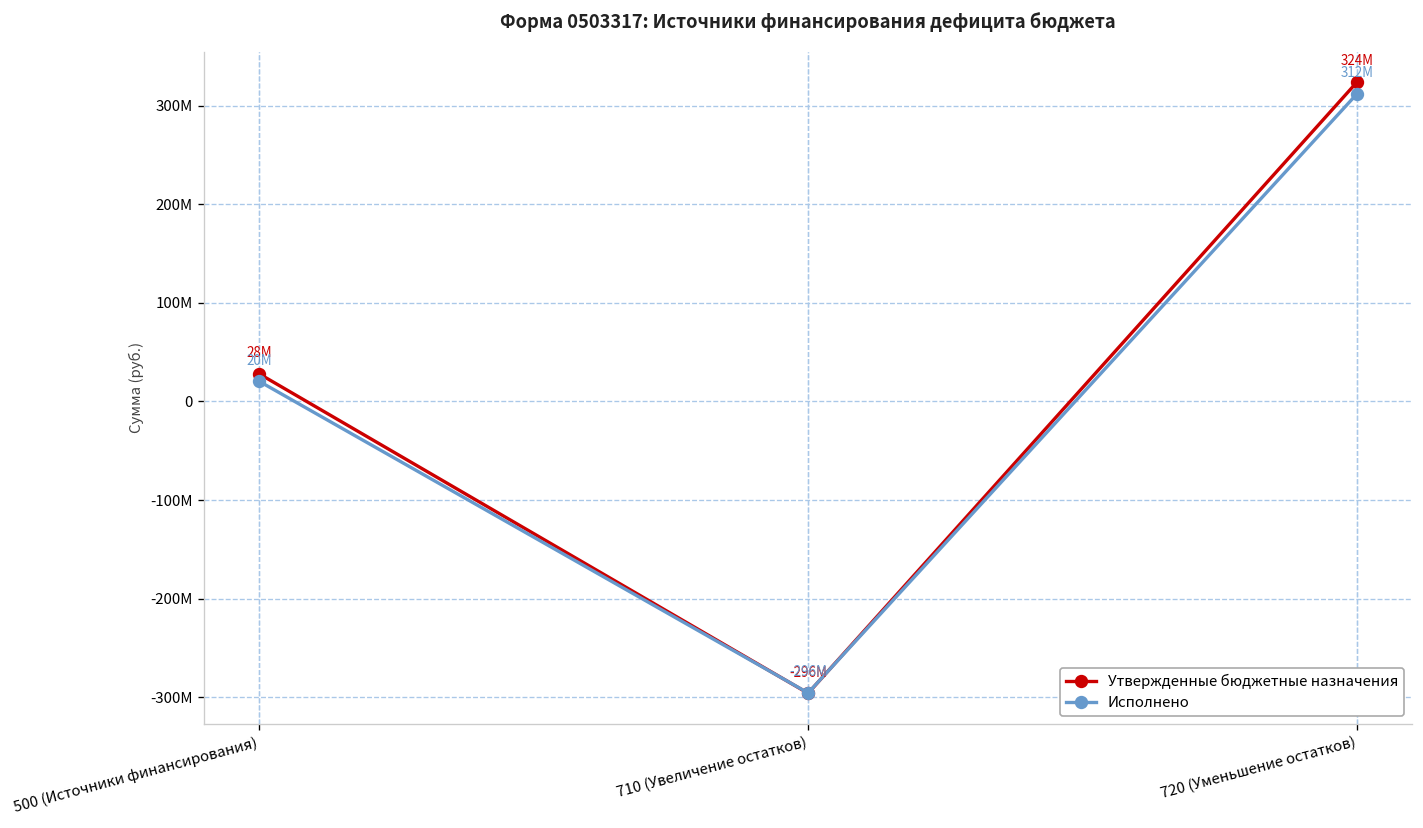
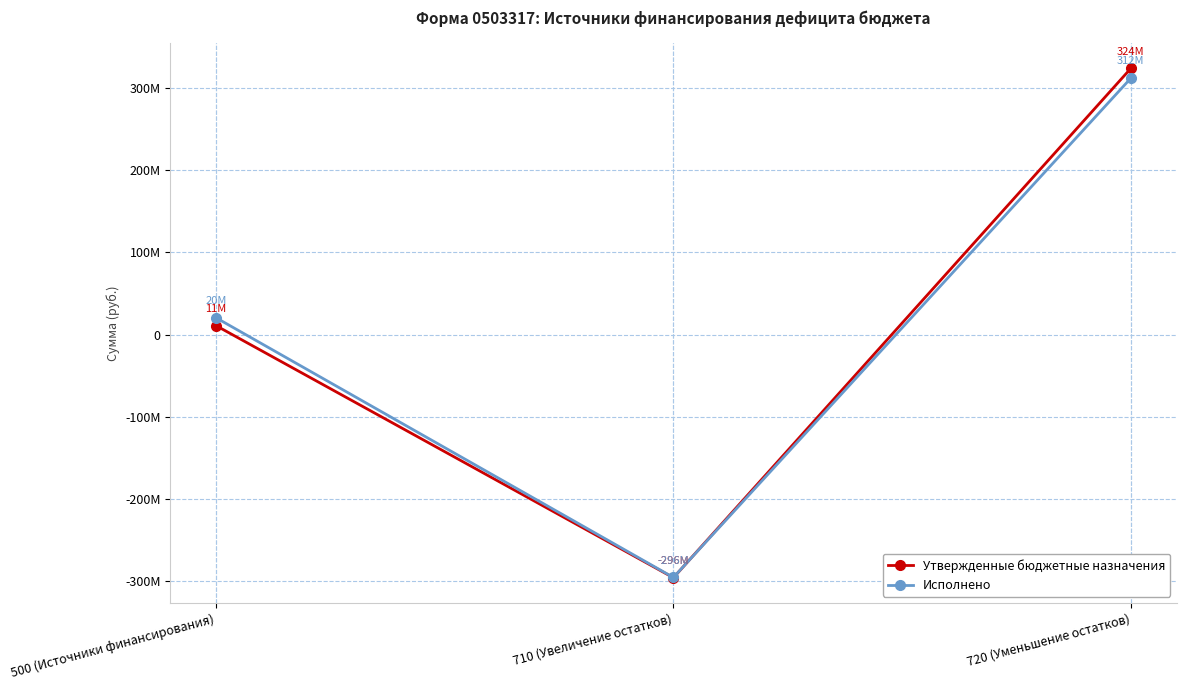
Утвержденные бюджетные назначения, 500 (Источники финансирования): 28M -> 11M
